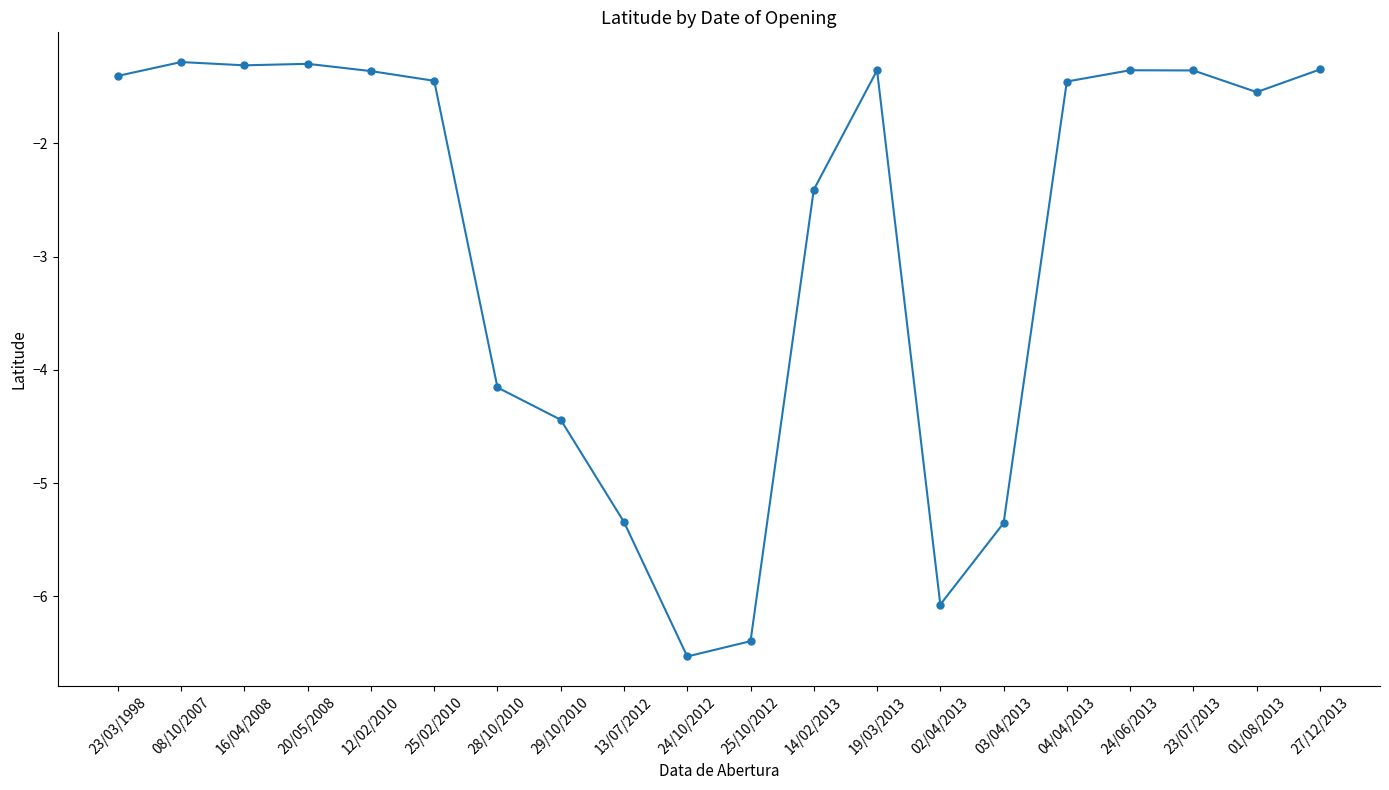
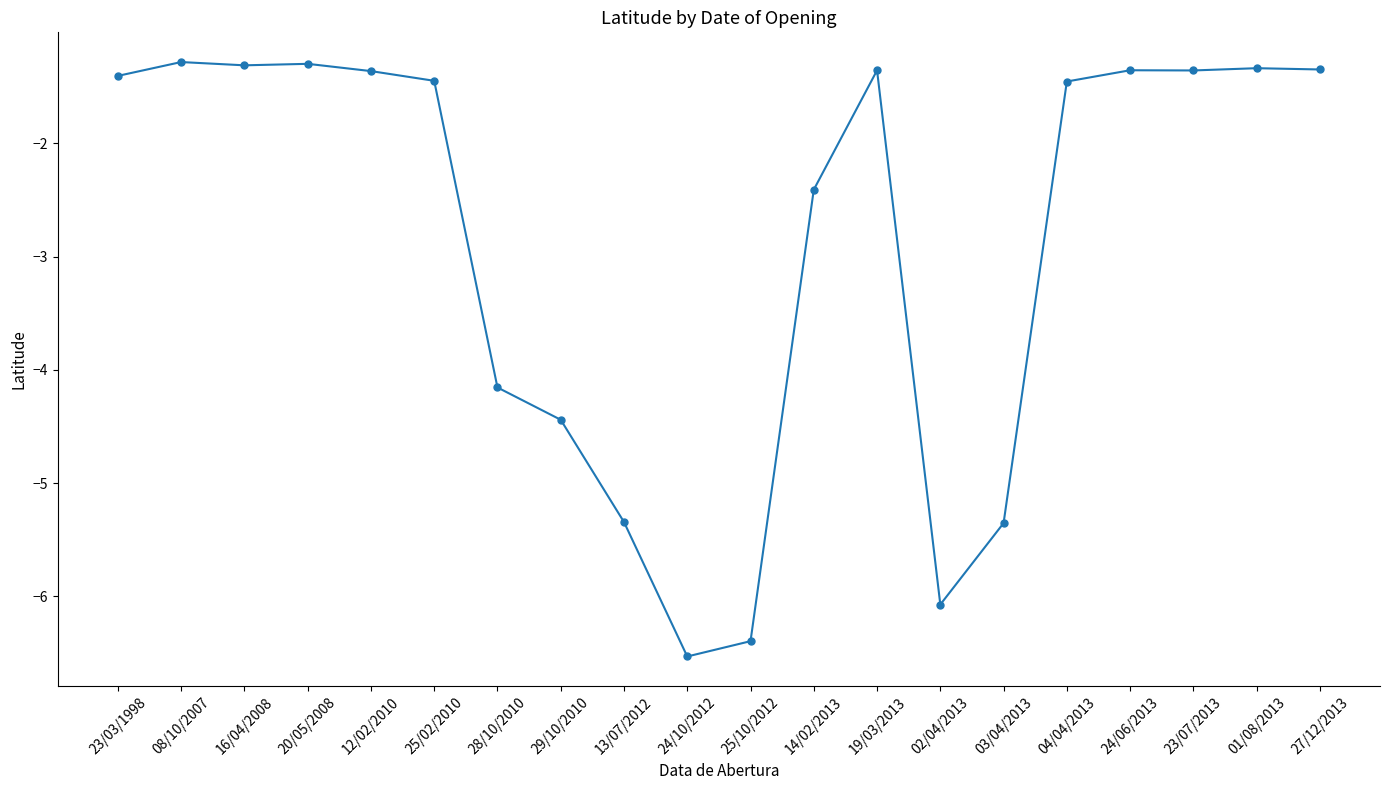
01/08/2013: -1.55 -> -1.34
